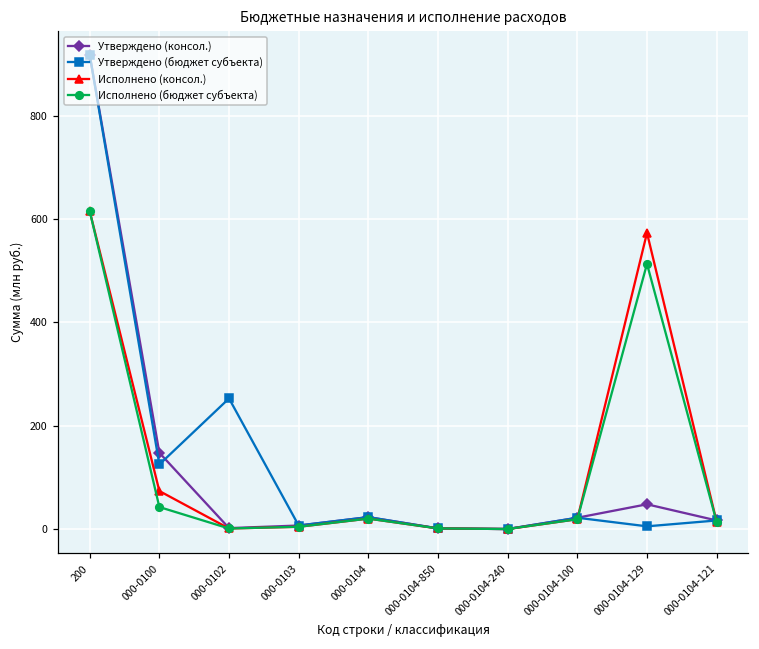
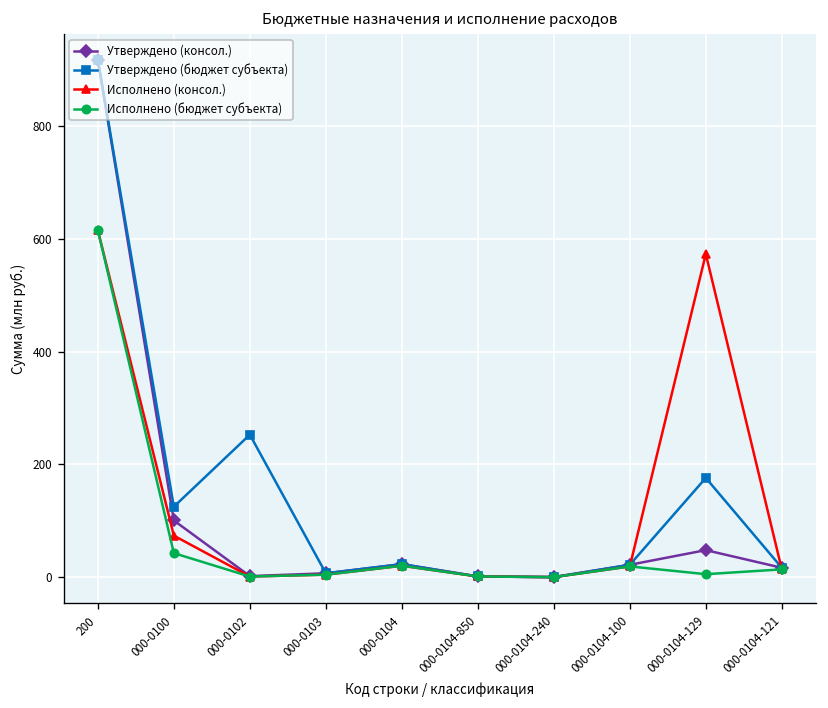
Утверждено (консол.), 000-0100: 150 -> 100
Утверждено (бюджет субъекта), 000-0104-129: 10 -> 180
Исполнено (бюджет субъекта), 000-0104-129: 510 -> 10
